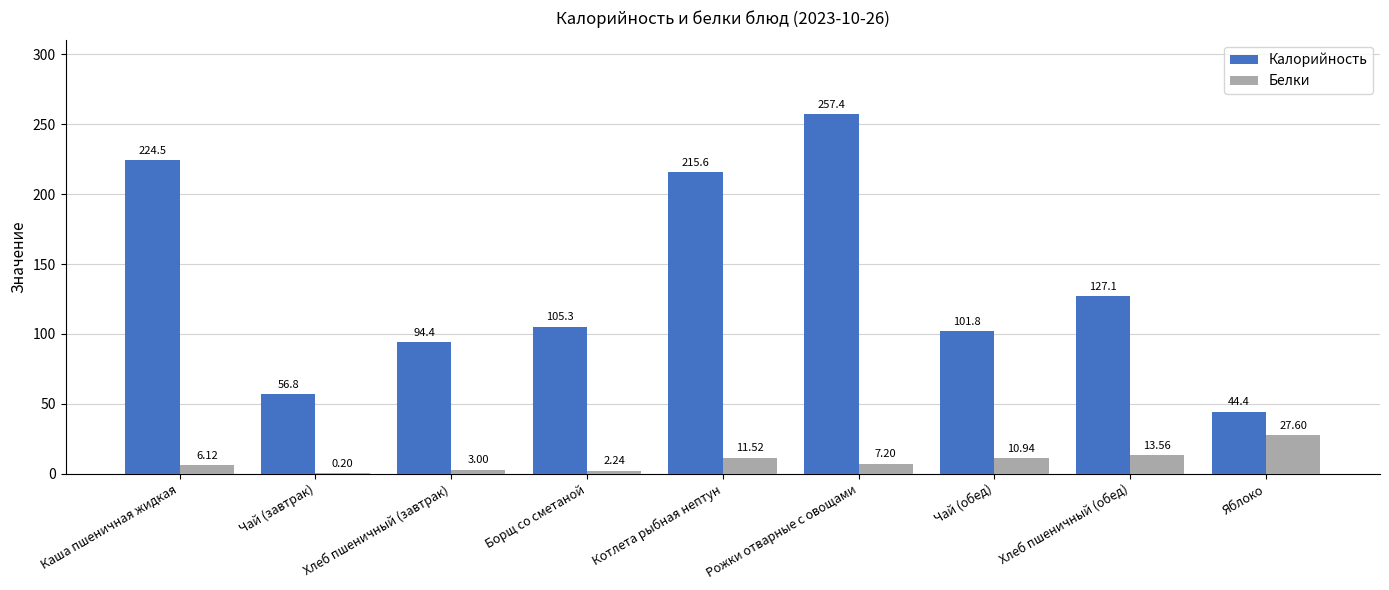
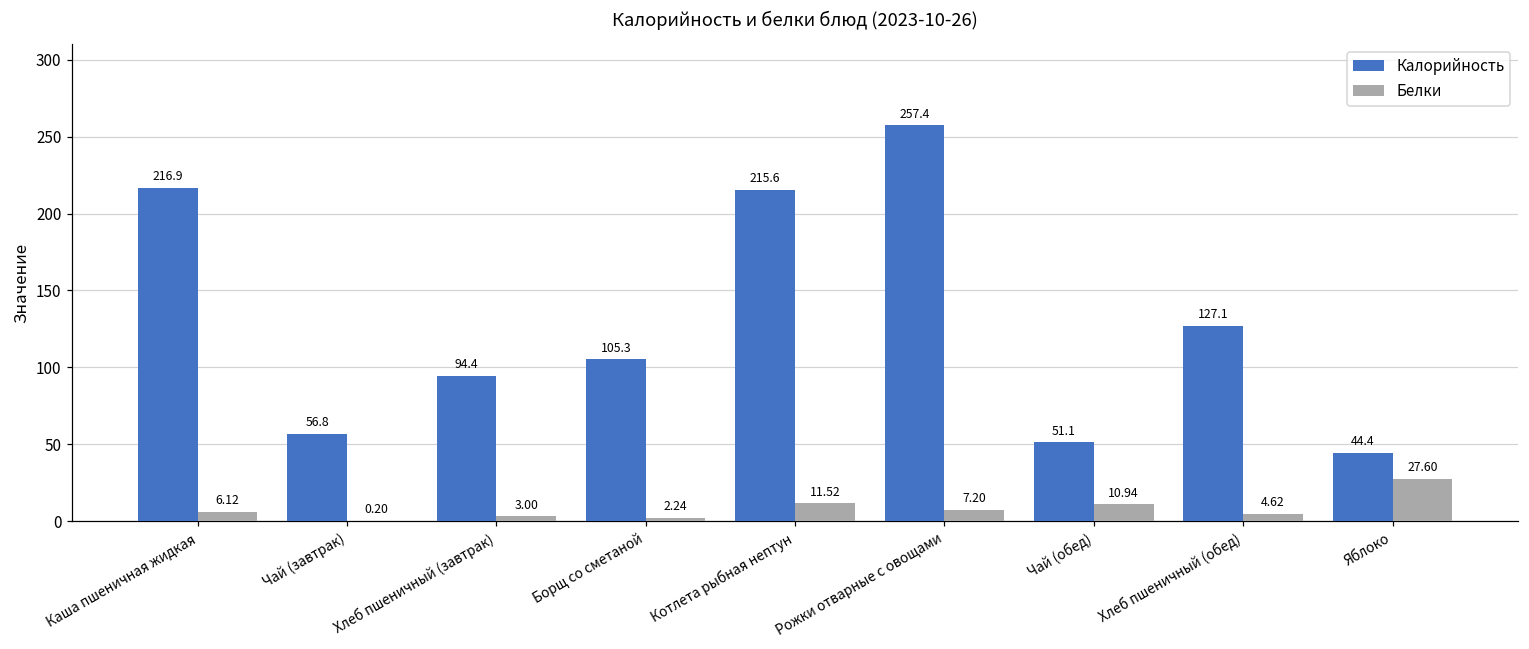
Калорийность, Каша пшеничная жидкая: 224.5 -> 216.9
Калорийность, Чай (обед): 101.8 -> 51.1
Белки, Хлеб пшеничный (обед): 13.56 -> 4.62
